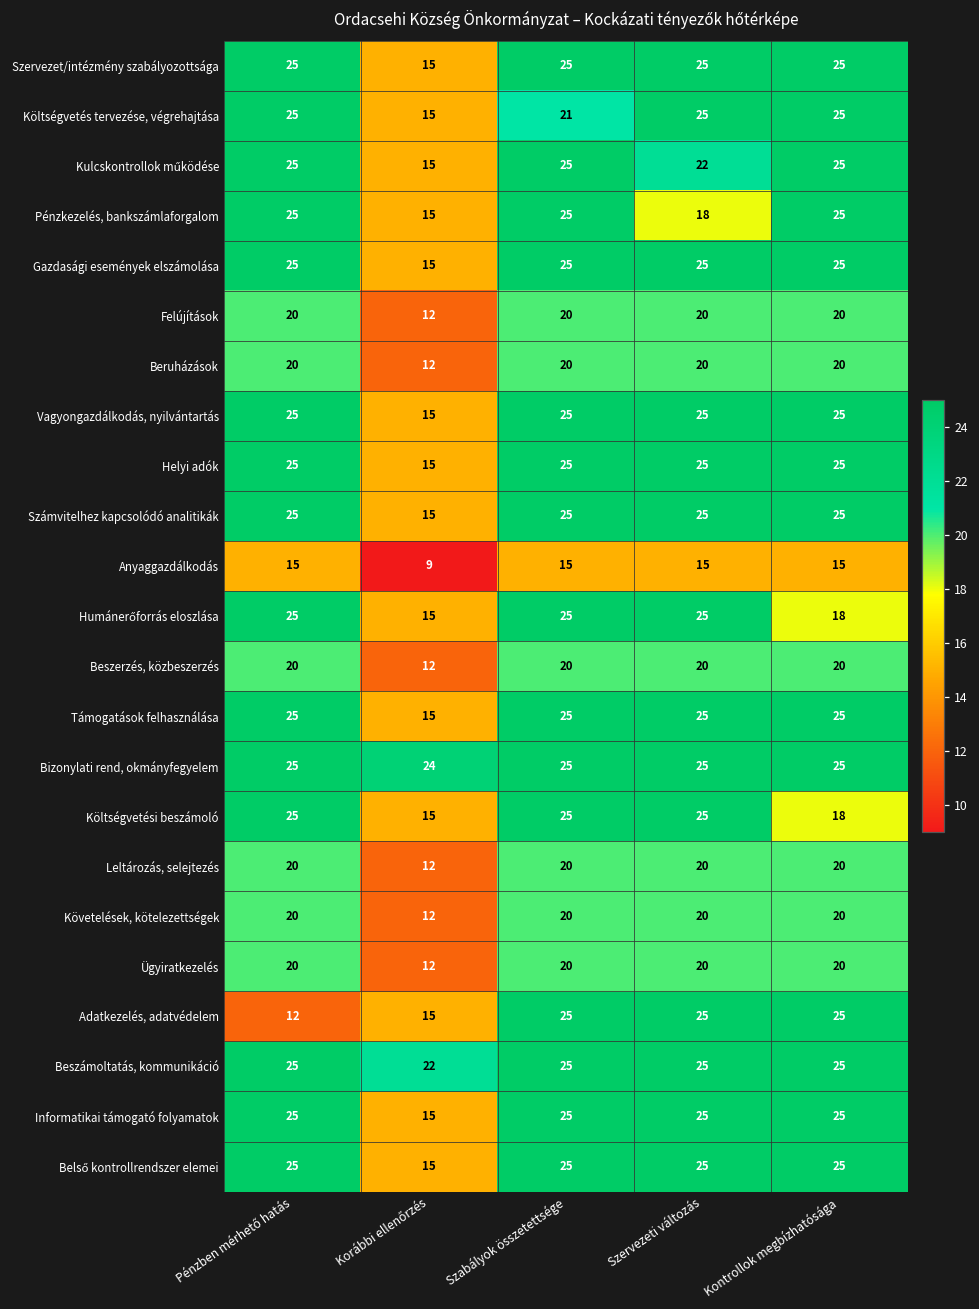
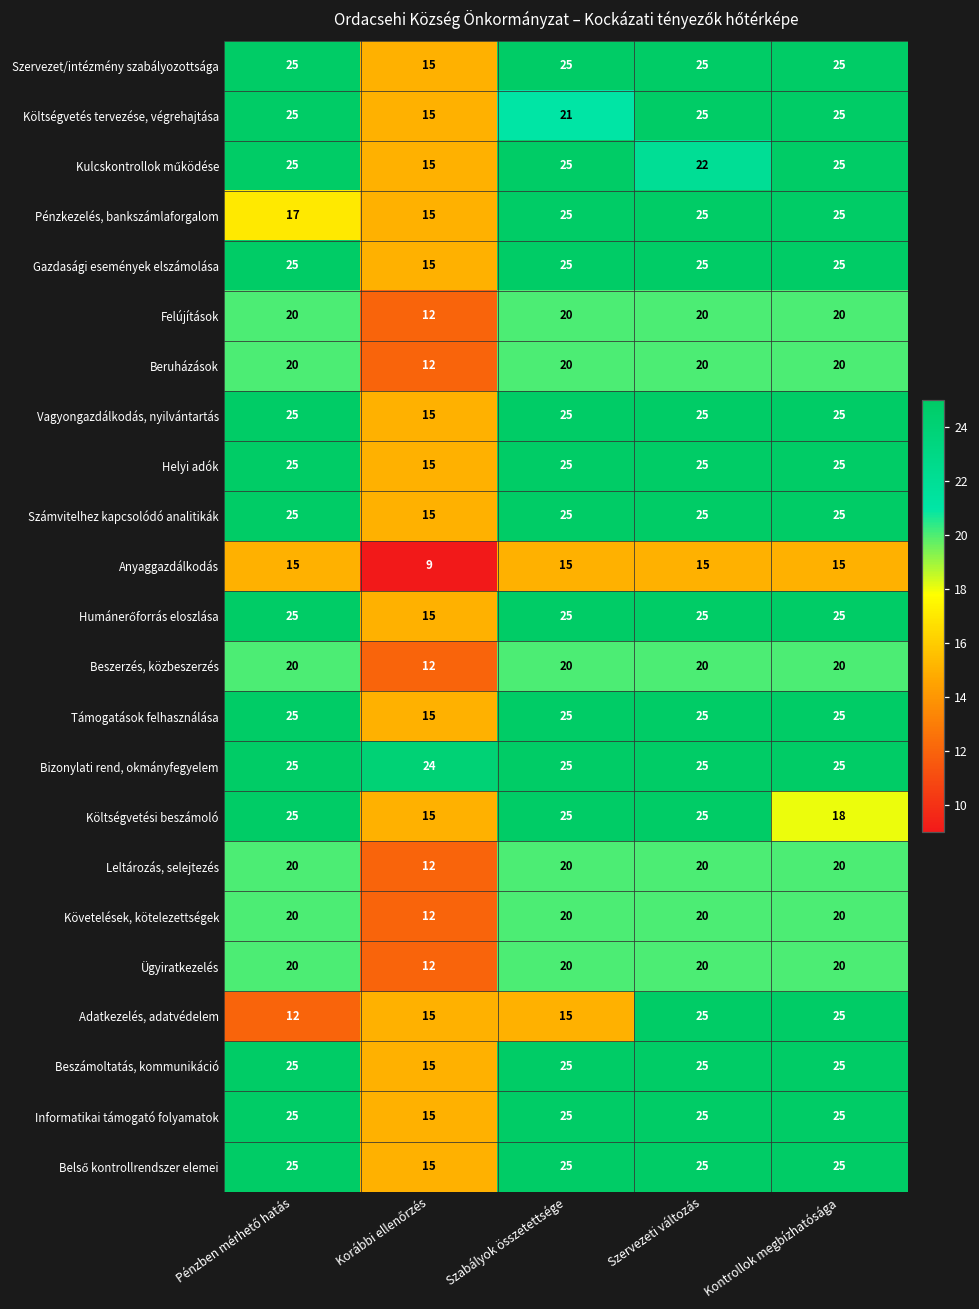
Pénzkezelés, bankszámlaforgalom, Pénzben mérhető hatás: 25 -> 17
Pénzkezelés, bankszámlaforgalom, Szervezeti változás: 18 -> 25
Humánerőforrás eloszlása, Kontrollok megbízhatósága: 18 -> 25
Adatkezelés, adatvédelem, Szabályok összetettsége: 25 -> 15
Beszámoltatás, kommunikáció, Korábbi ellenőrzés: 22 -> 15
